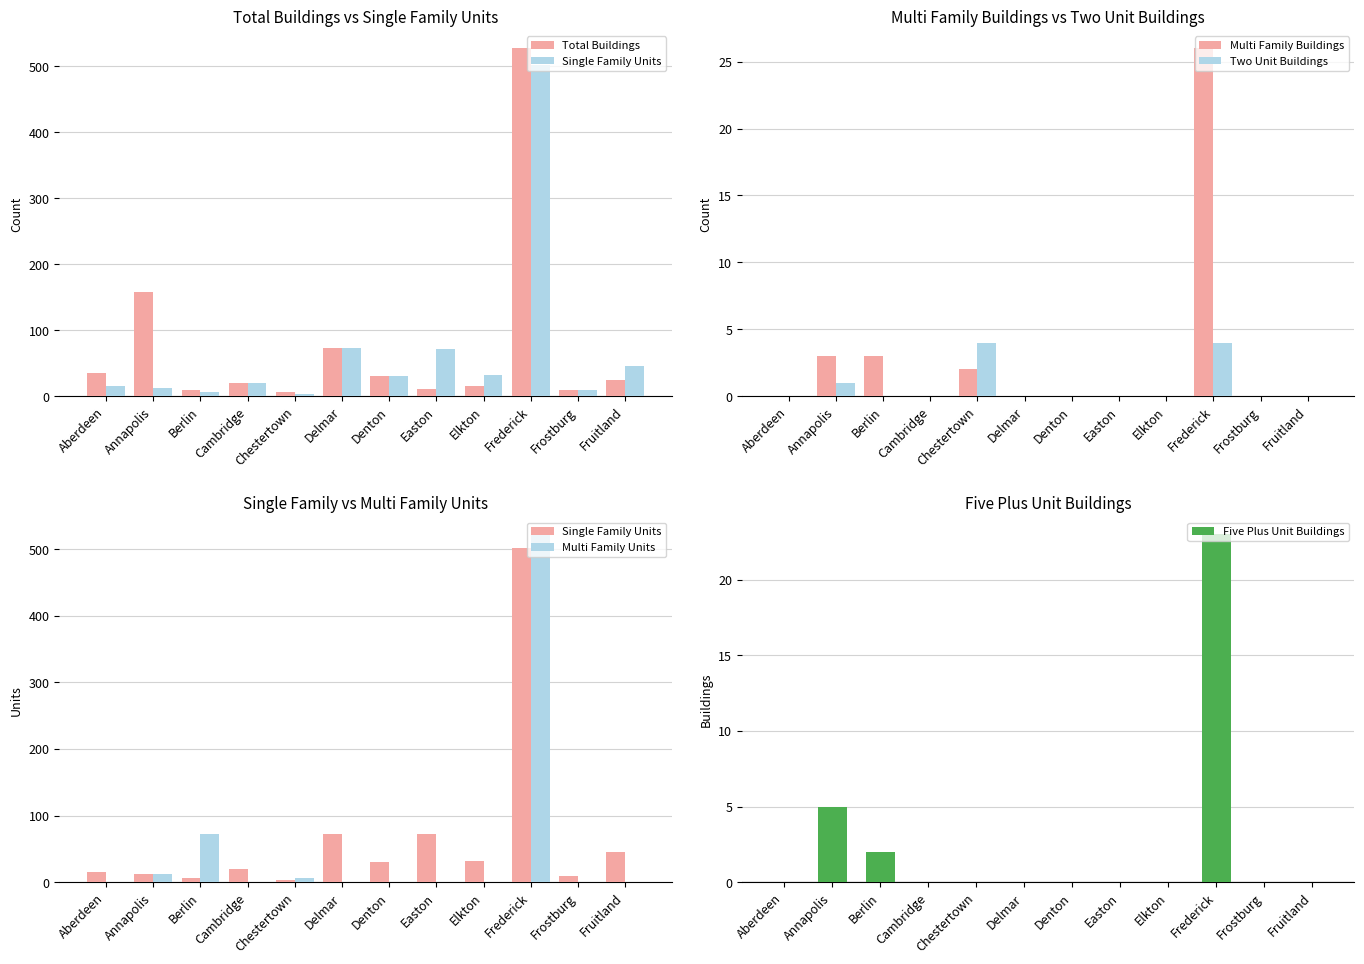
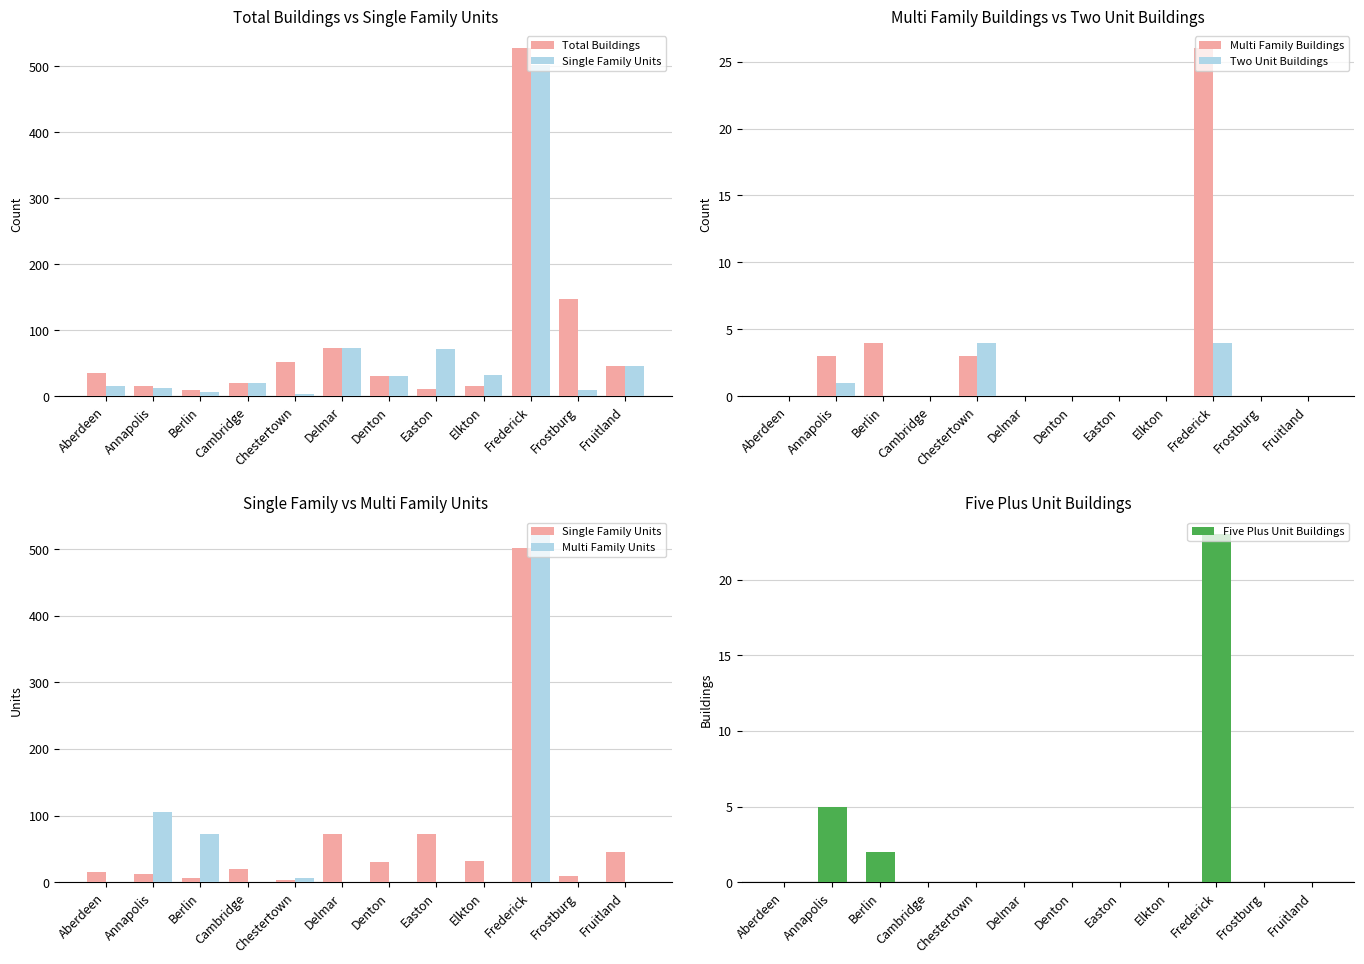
Total Buildings vs Single Family Units, Total Buildings, Annapolis: 160 -> 20
Total Buildings vs Single Family Units, Total Buildings, Chestertown: 10 -> 50
Total Buildings vs Single Family Units, Total Buildings, Frostburg: 10 -> 150
Total Buildings vs Single Family Units, Total Buildings, Fruitland: 20 -> 50
Multi Family Buildings vs Two Unit Buildings, Multi Family Buildings, Berlin: 3 -> 4
Multi Family Buildings vs Two Unit Buildings, Multi Family Buildings, Chestertown: 2 -> 3
Single Family vs Multi Family Units, Multi Family Units, Annapolis: 10 -> 110
